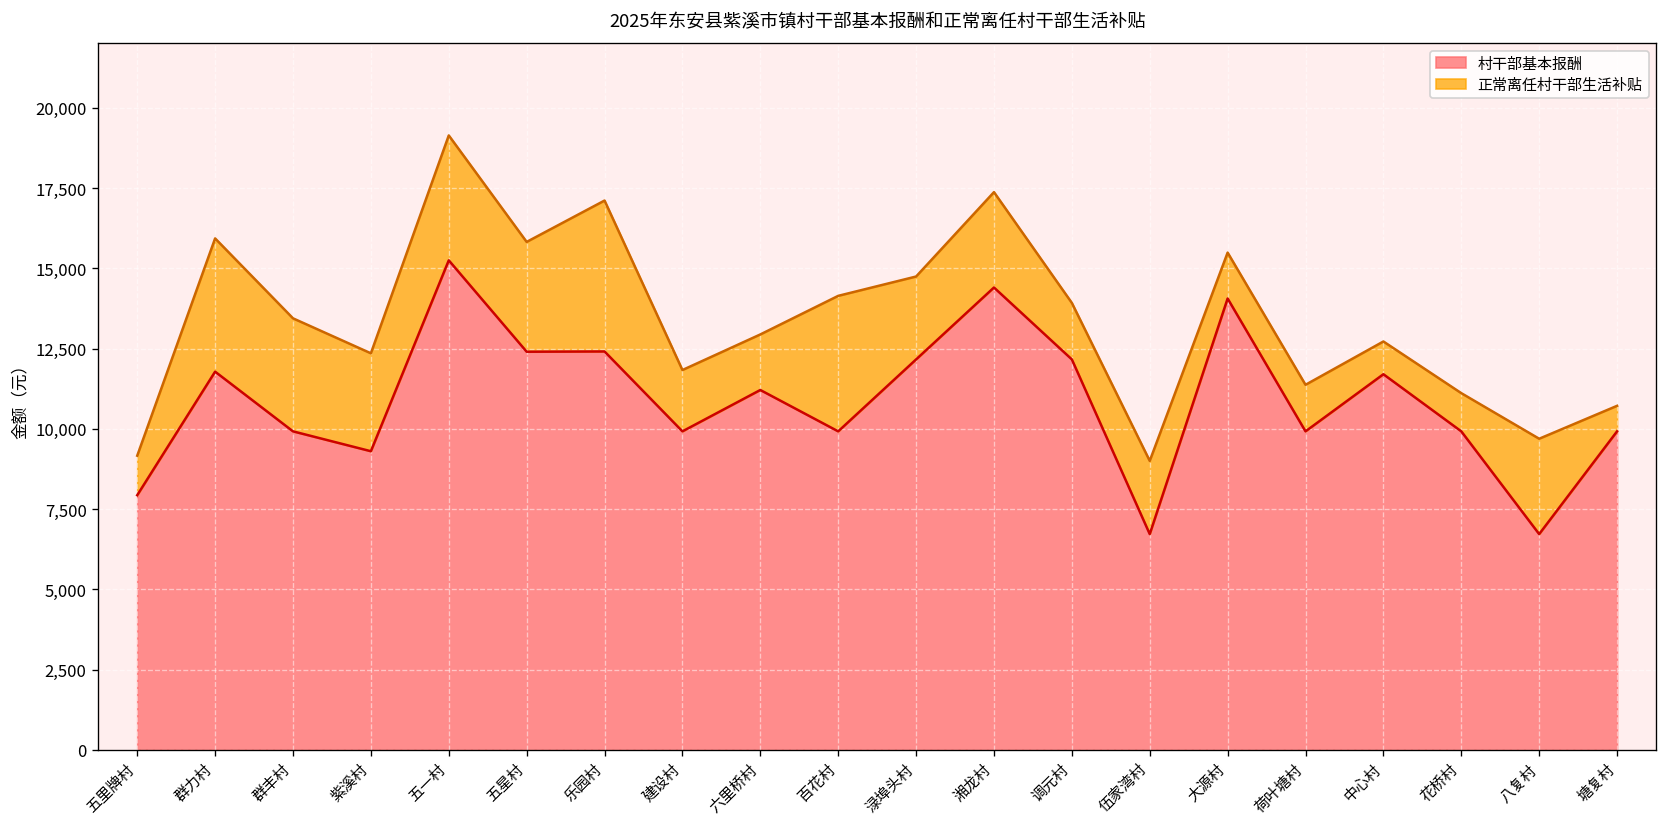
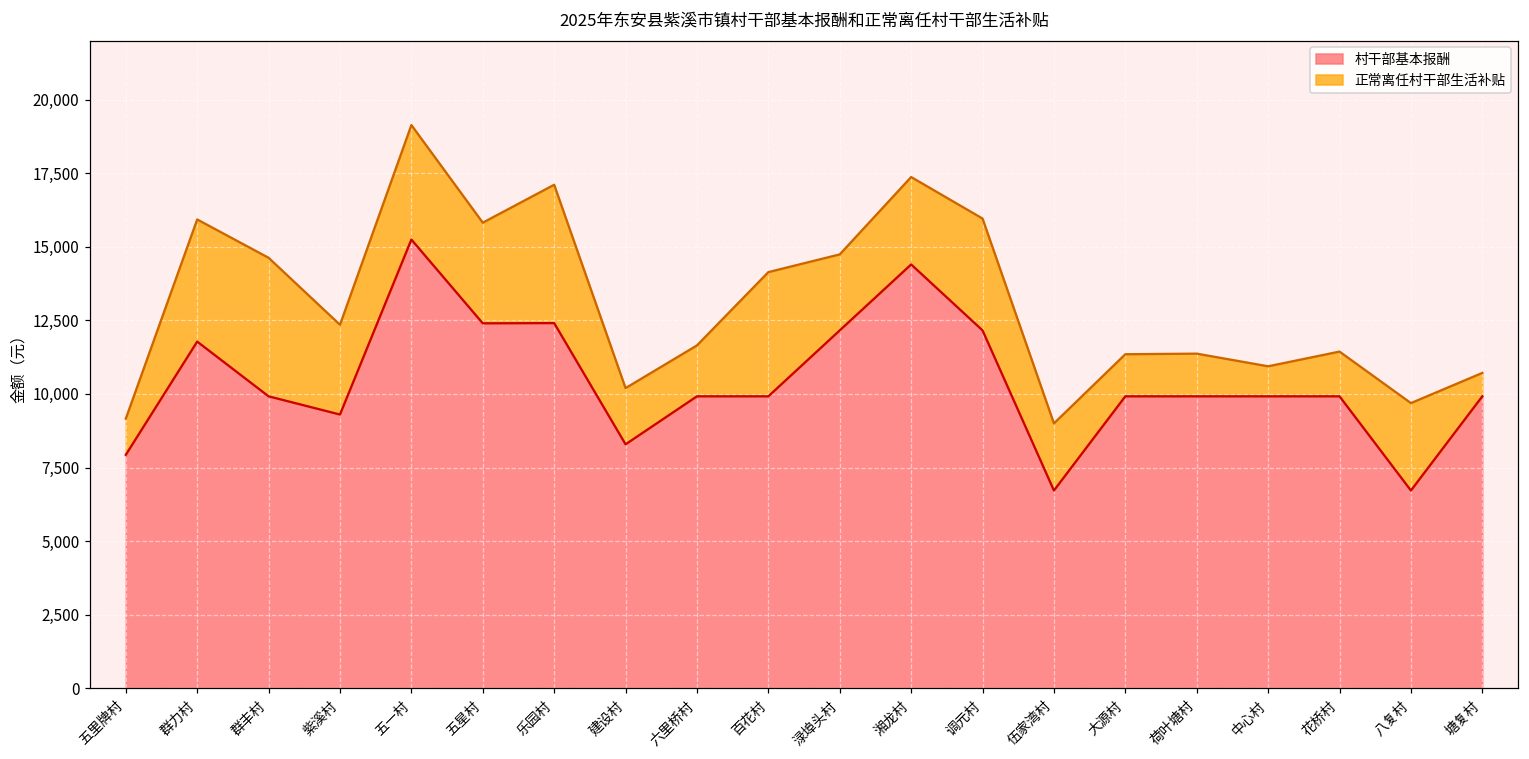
正常离任村干部生活补贴, 群丰村: 3,500 -> 4,700
村干部基本报酬, 建设村: 9,900 -> 8,300
村干部基本报酬, 六里桥村: 11,200 -> 9,900
正常离任村干部生活补贴, 调元村: 1,800 -> 3,800
村干部基本报酬, 大源村: 14,100 -> 9,900
村干部基本报酬, 中心村: 11,700 -> 9,900
正常离任村干部生活补贴, 花桥村: 1,200 -> 1,500
